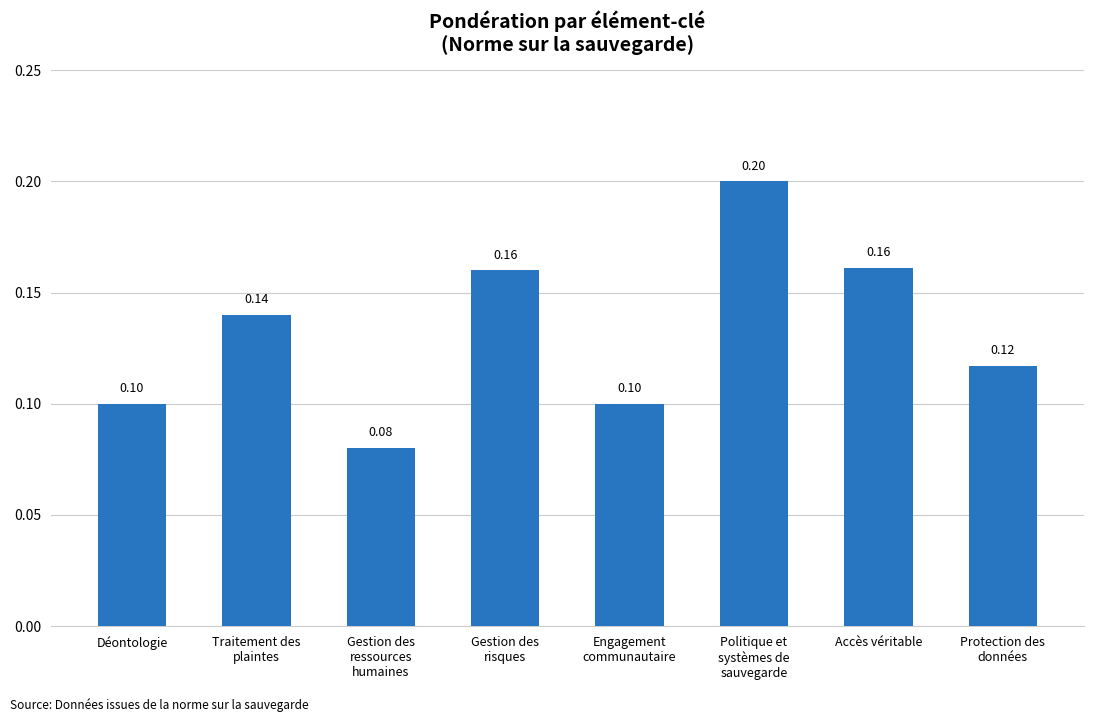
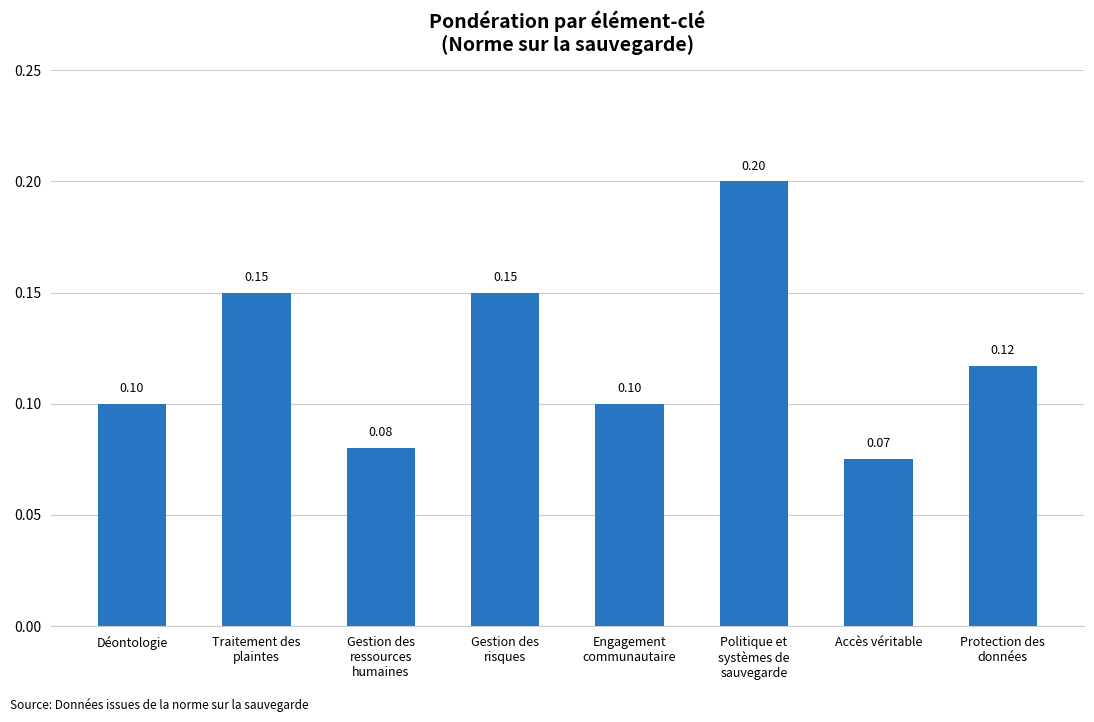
Traitement des plaintes: 0.14 -> 0.15
Gestion des risques: 0.16 -> 0.15
Accès véritable: 0.16 -> 0.07
